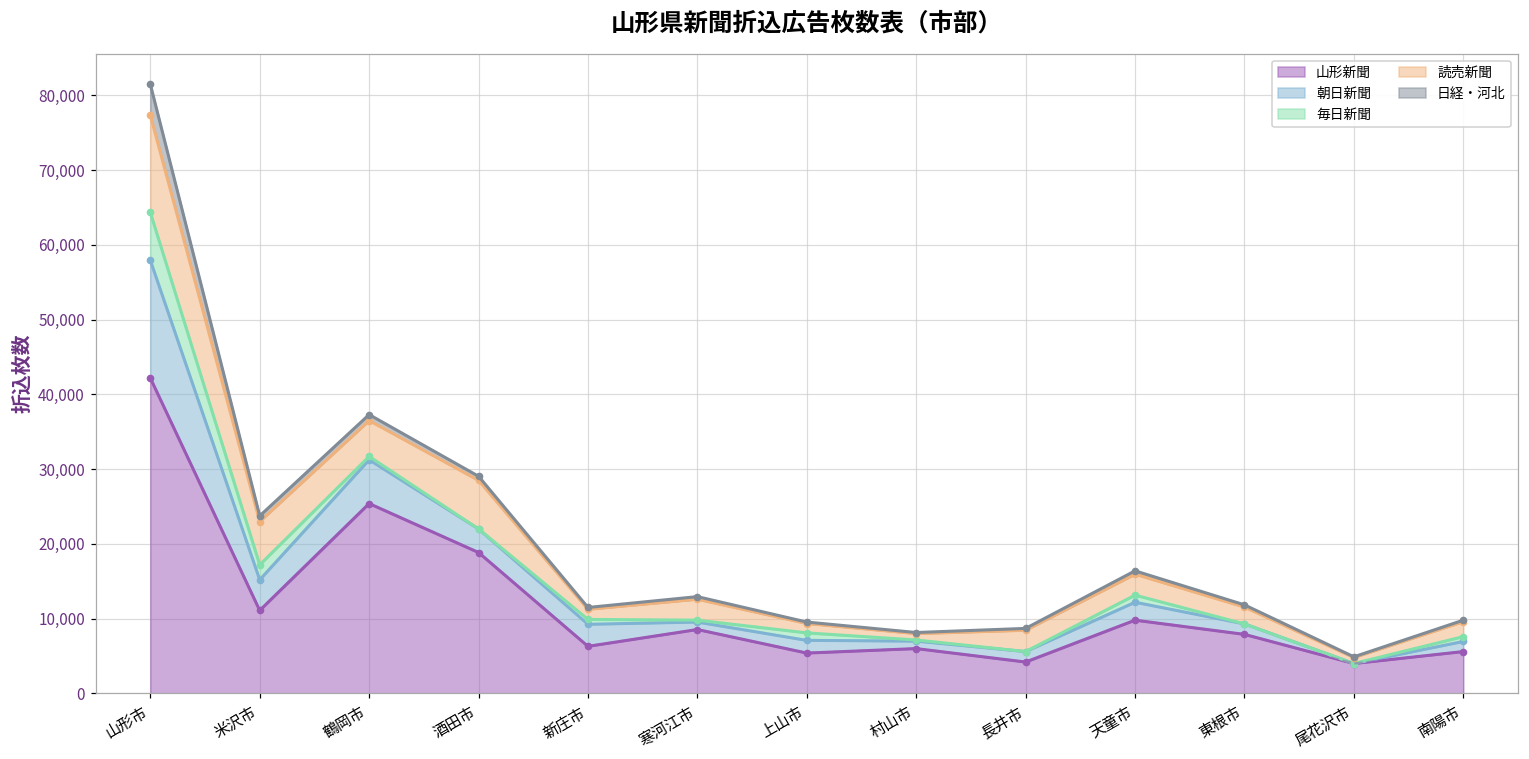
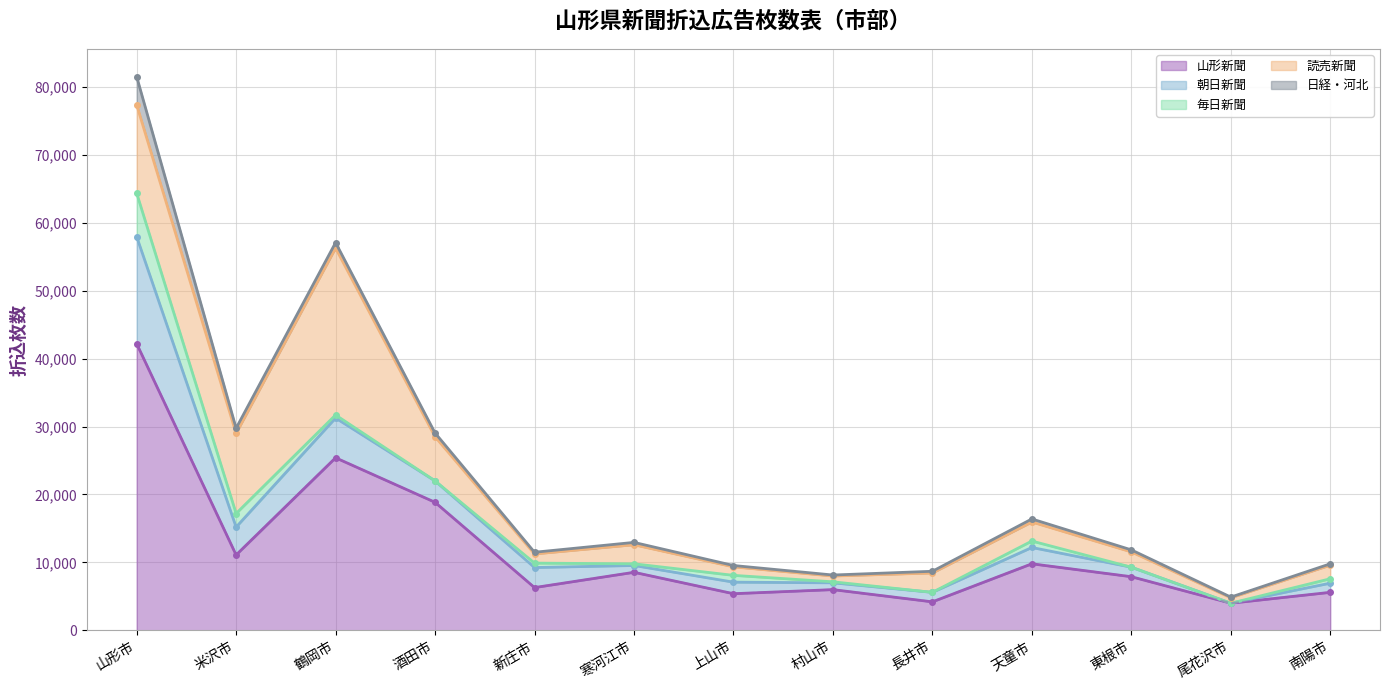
読売新聞, 米沢市: 6,000 -> 12,000
読売新聞, 鶴岡市: 5,000 -> 25,000
